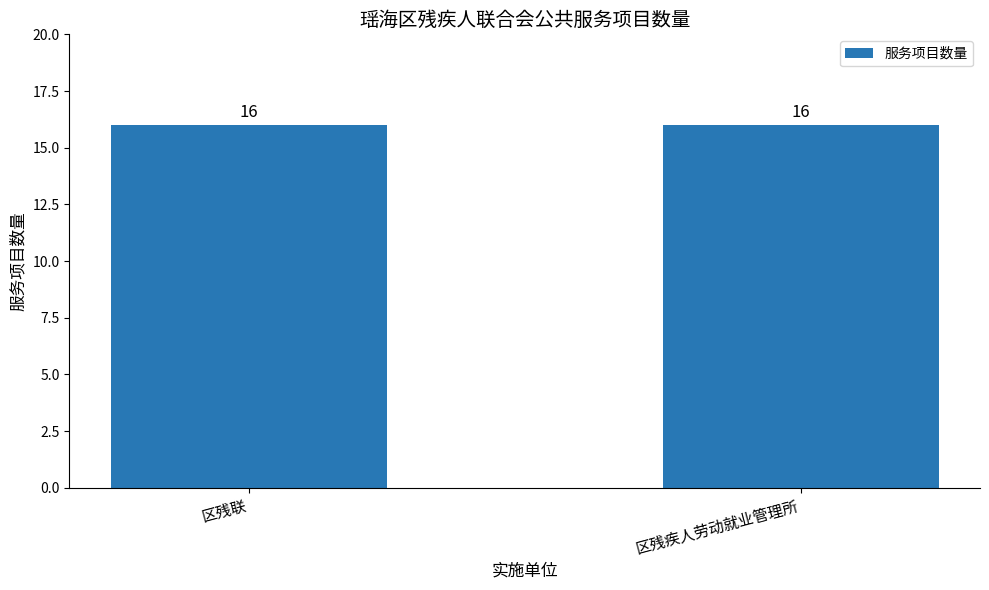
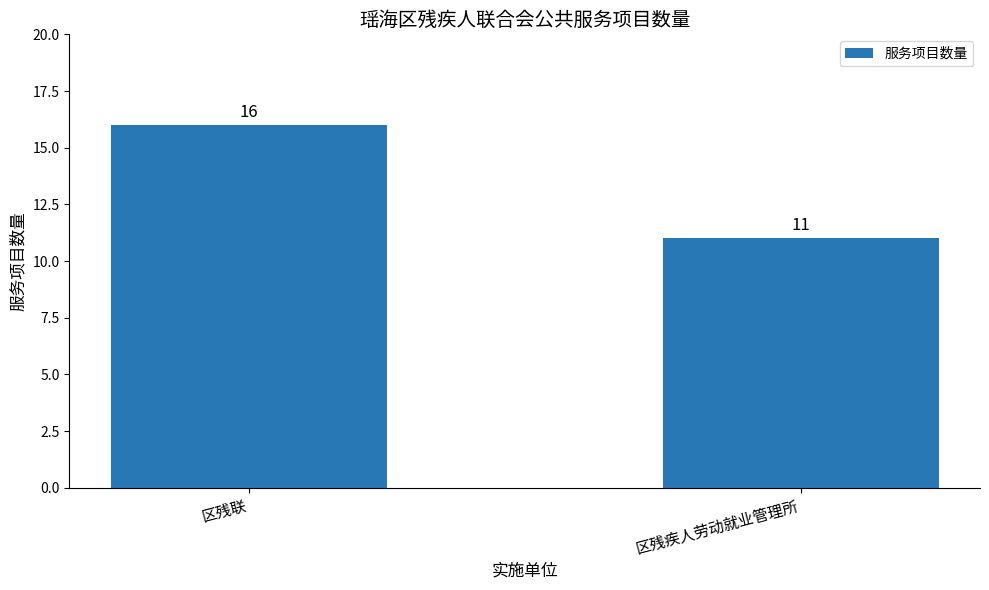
区残疾人劳动就业管理所: 16 -> 11
